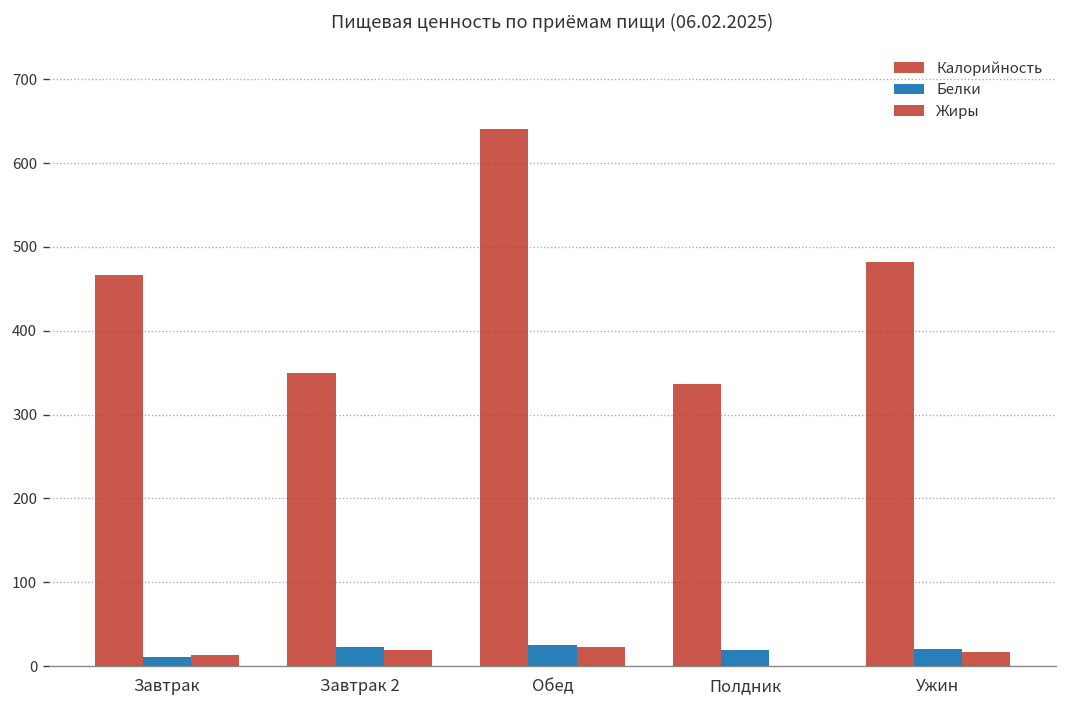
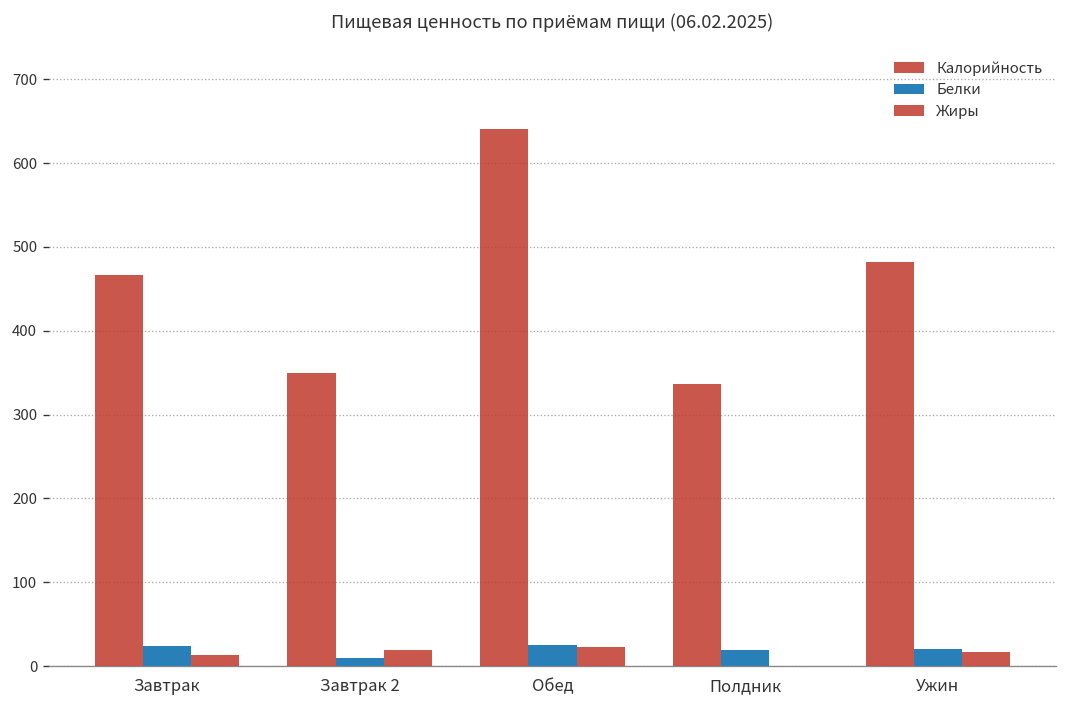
Белки, Завтрак: 10 -> 20
Белки, Завтрак 2: 20 -> 10
